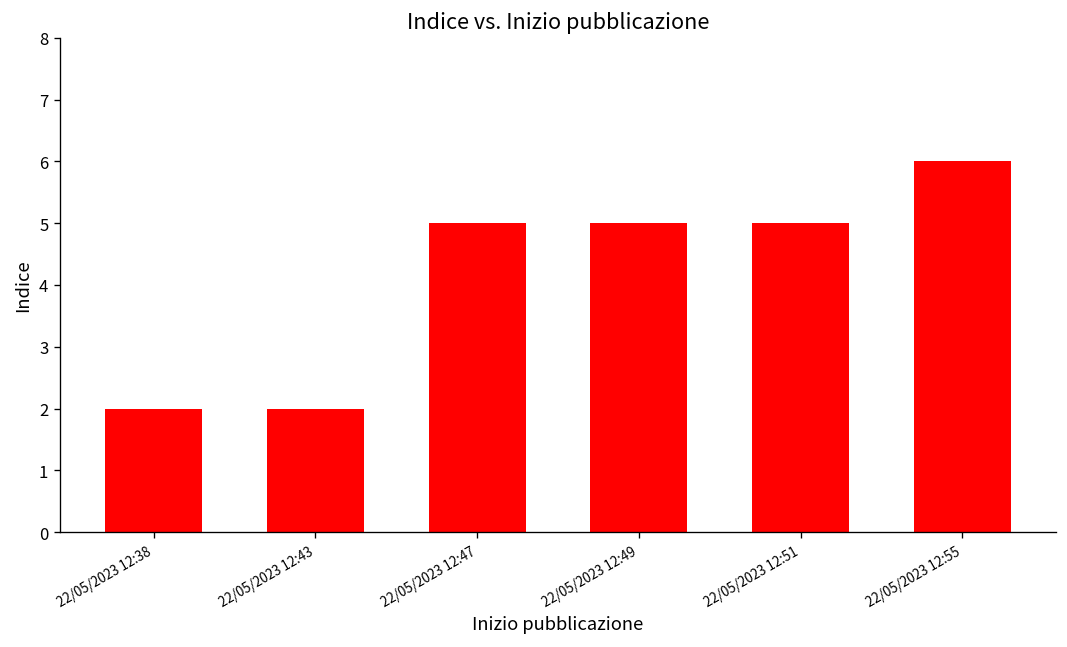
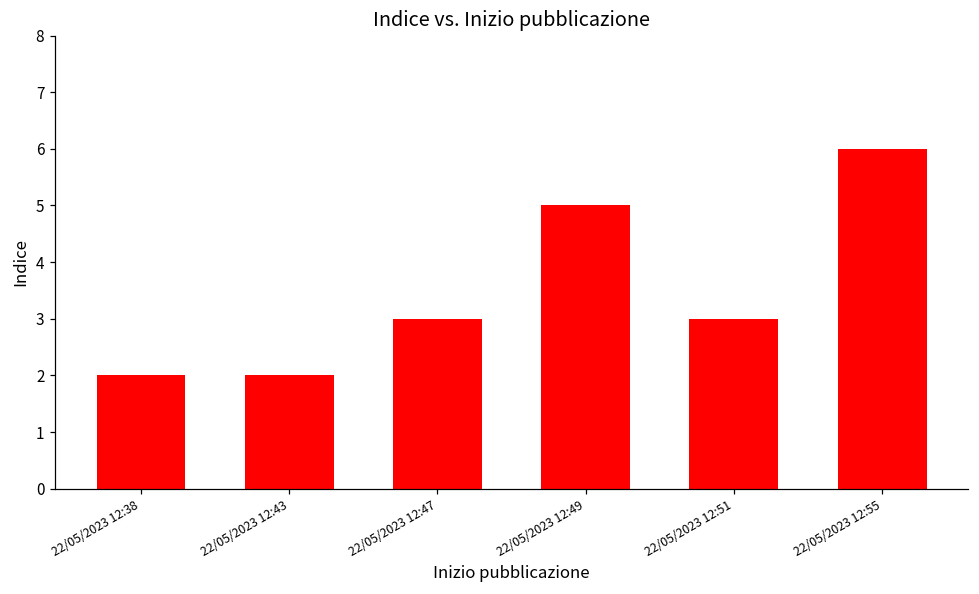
22/05/2023 12:47: 5 -> 3
22/05/2023 12:51: 5 -> 3
